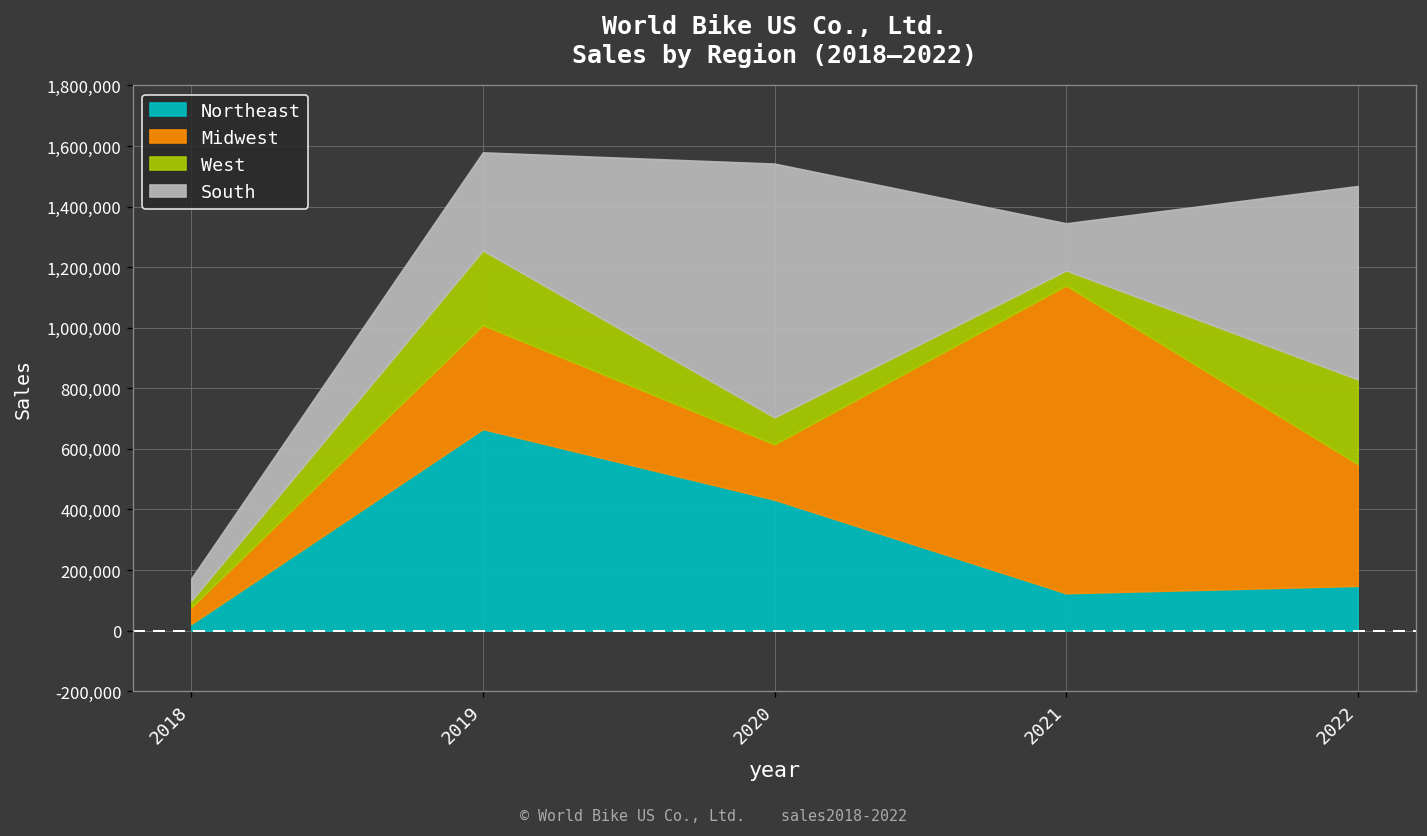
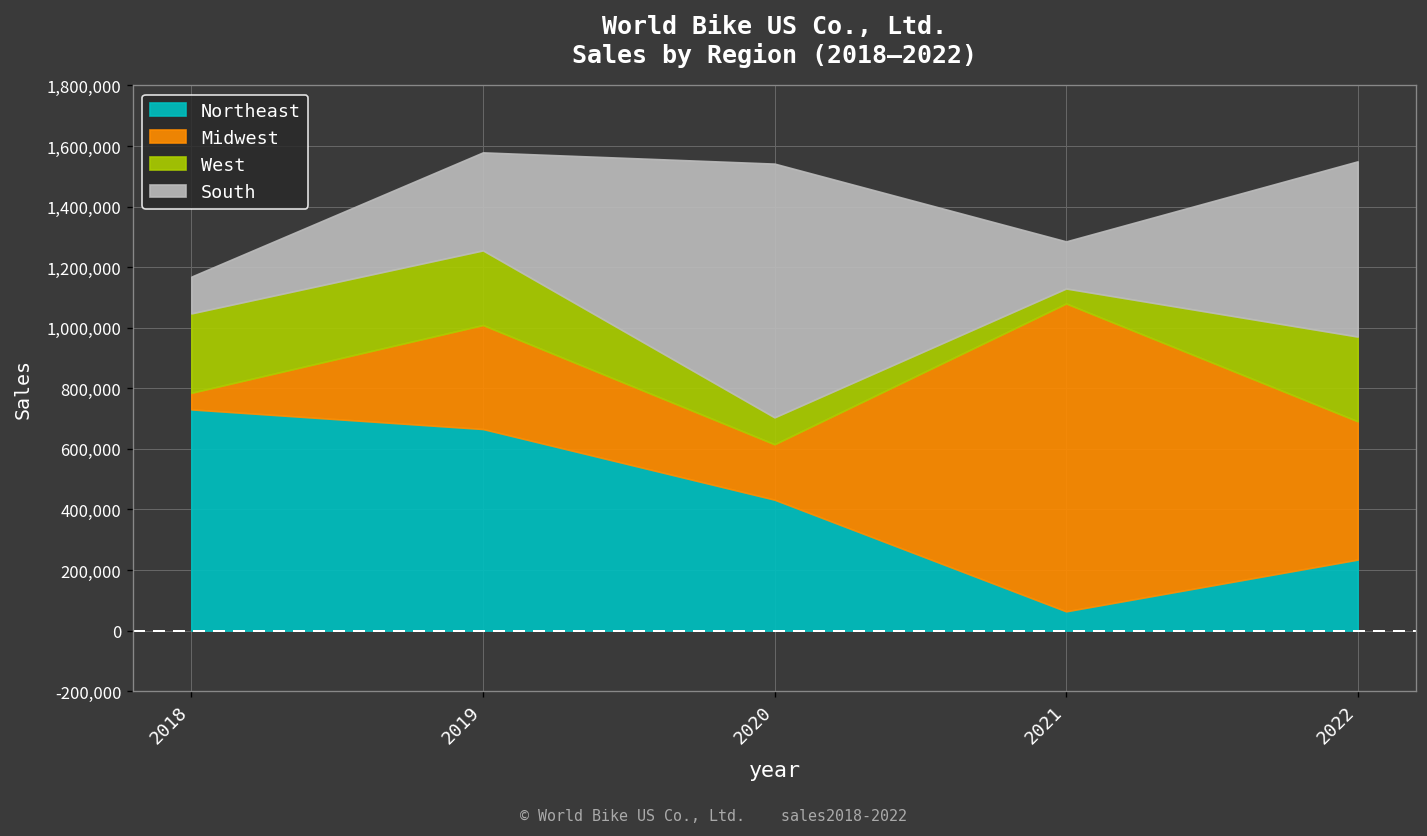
Northeast, 2018: 20,000 -> 730,000
West, 2018: 20,000 -> 260,000
South, 2018: 70,000 -> 120,000
Northeast, 2021: 120,000 -> 60,000
Northeast, 2022: 150,000 -> 230,000
Midwest, 2022: 400,000 -> 460,000
South, 2022: 640,000 -> 580,000
